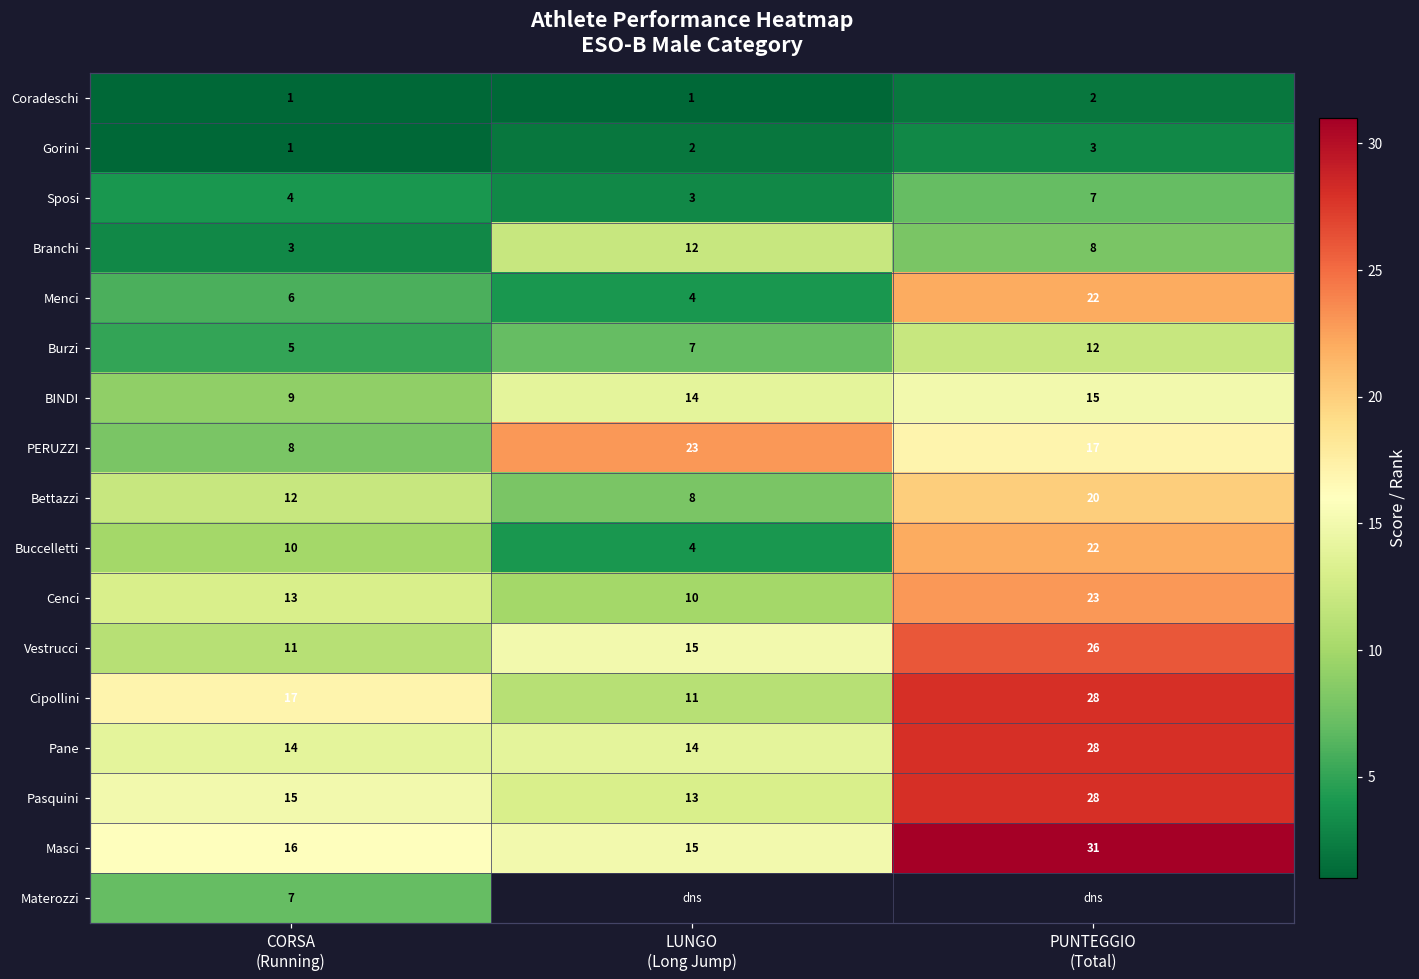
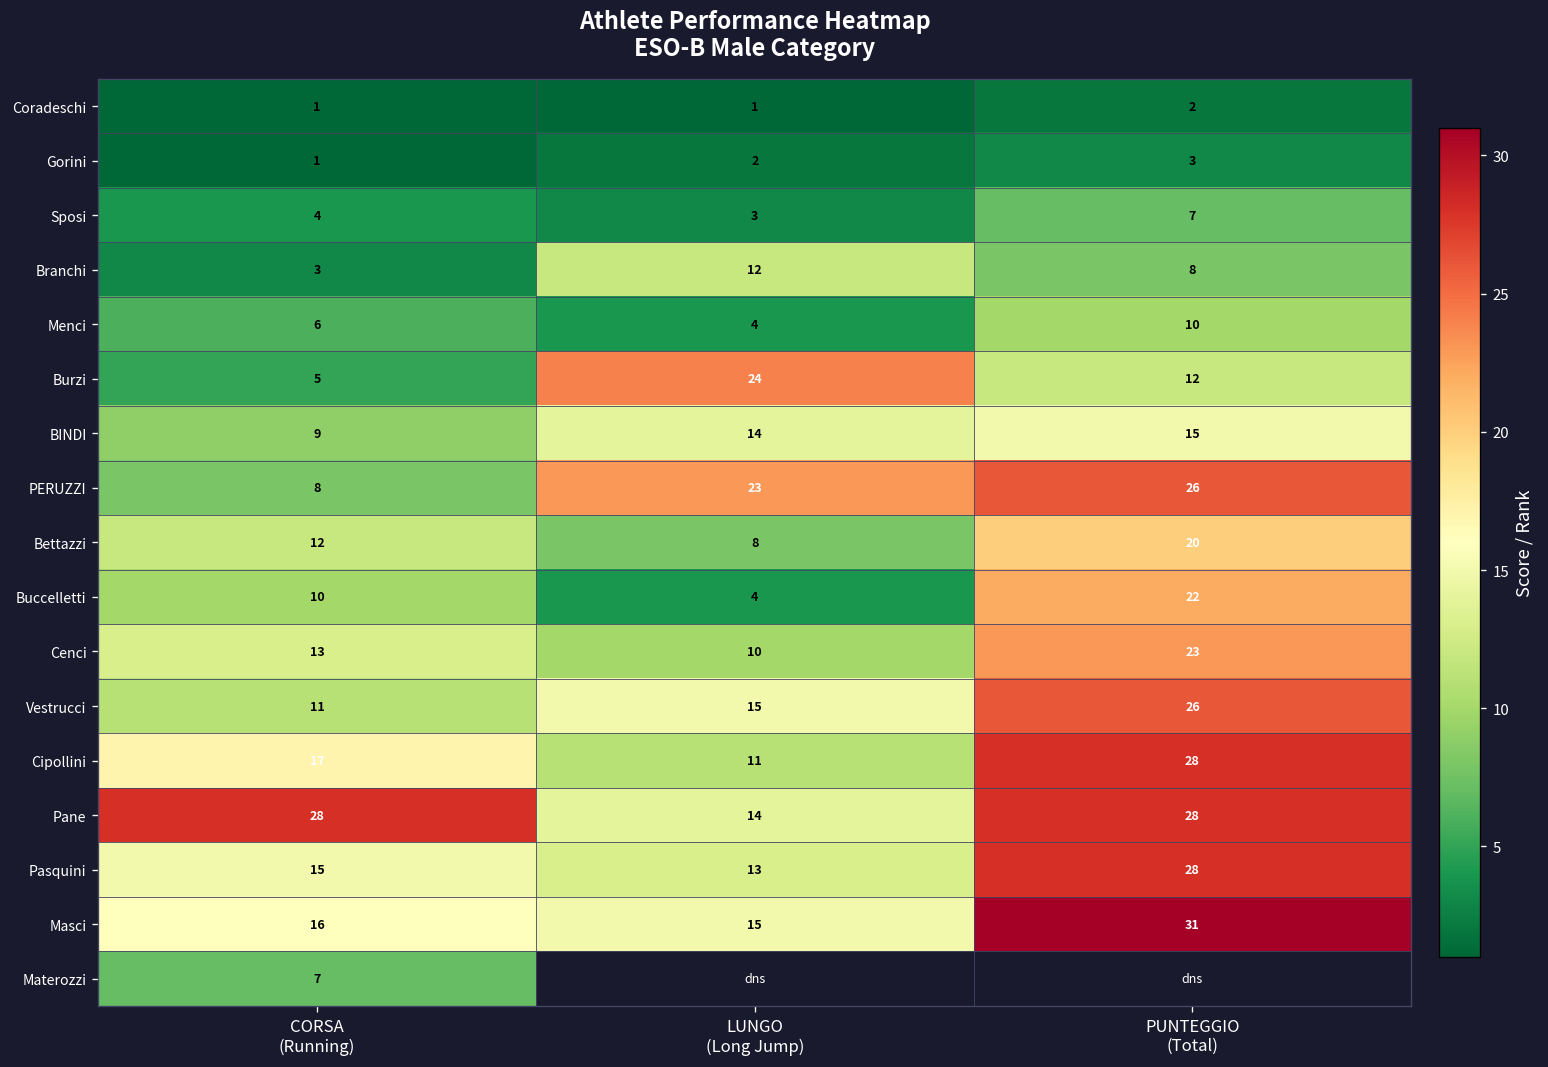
Menci, PUNTEGGIO (Total): 22 -> 10
Burzi, LUNGO (Long Jump): 7 -> 24
PERUZZI, PUNTEGGIO (Total): 17 -> 26
Pane, CORSA (Running): 14 -> 28
